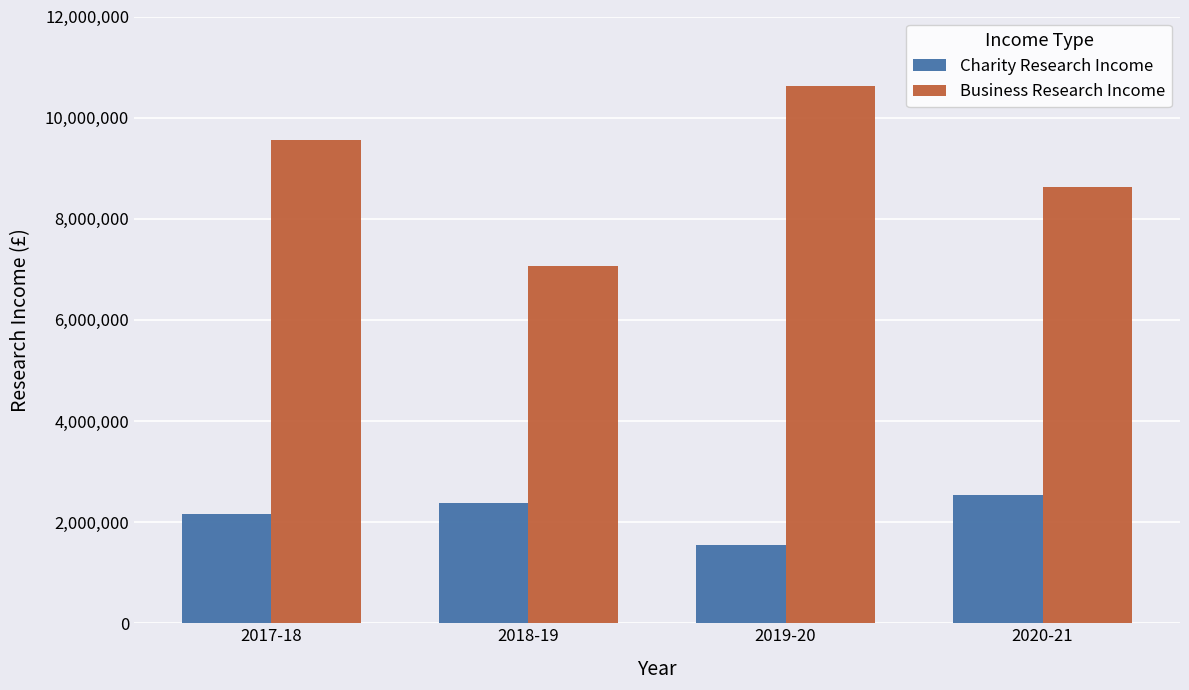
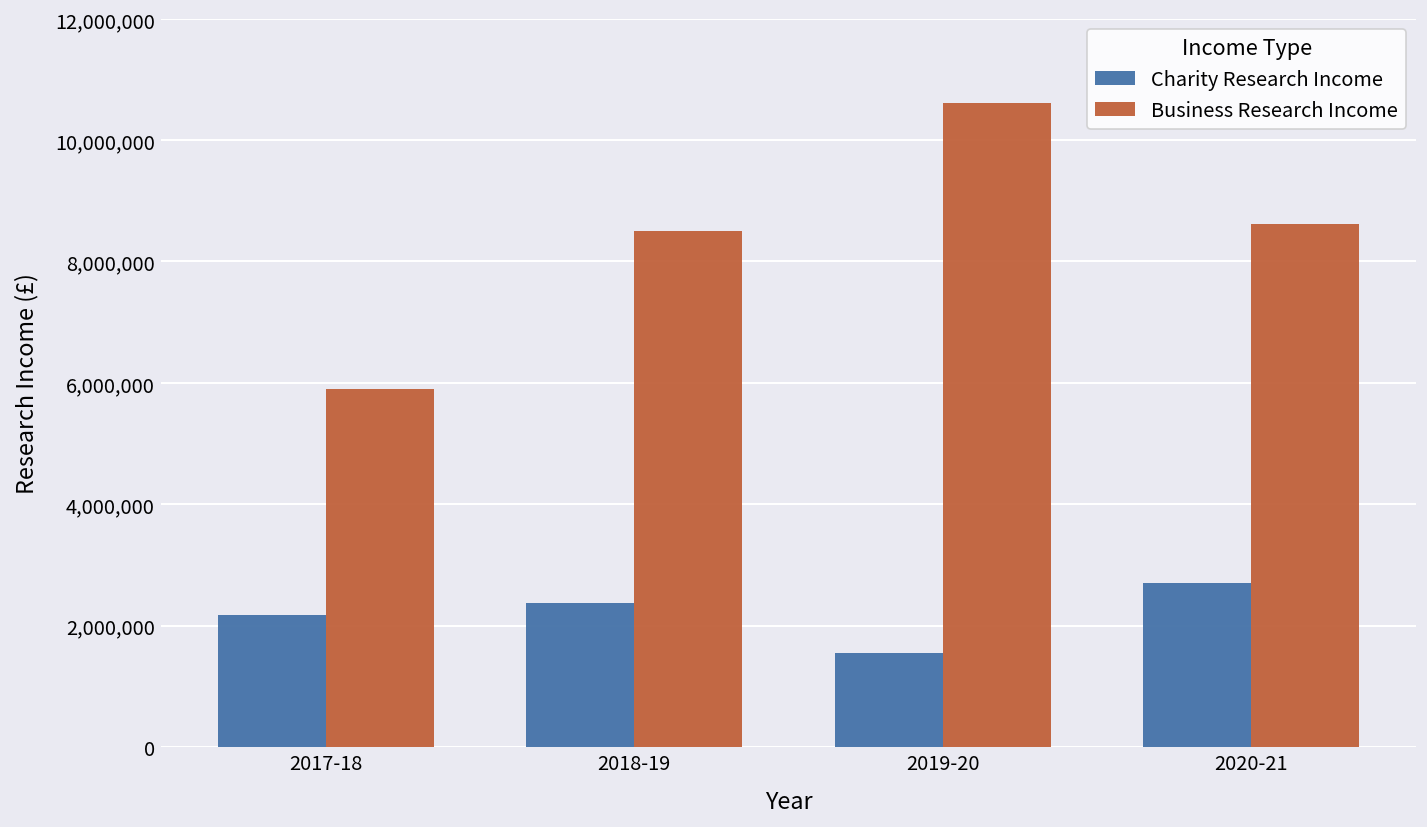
Business Research Income, 2017-18: 9,600,000 -> 5,900,000
Business Research Income, 2018-19: 7,100,000 -> 8,500,000
Charity Research Income, 2020-21: 2,500,000 -> 2,700,000
